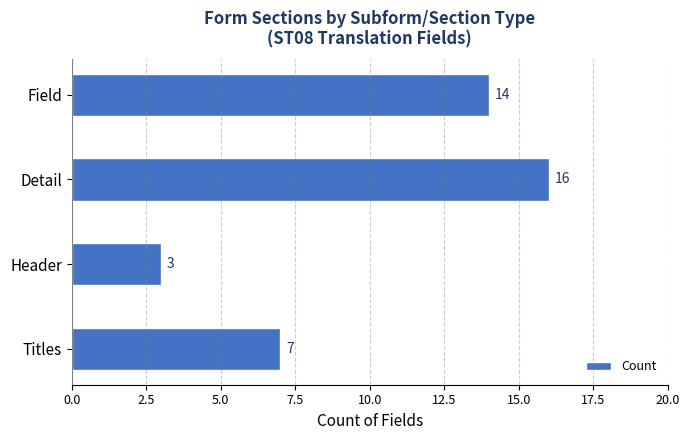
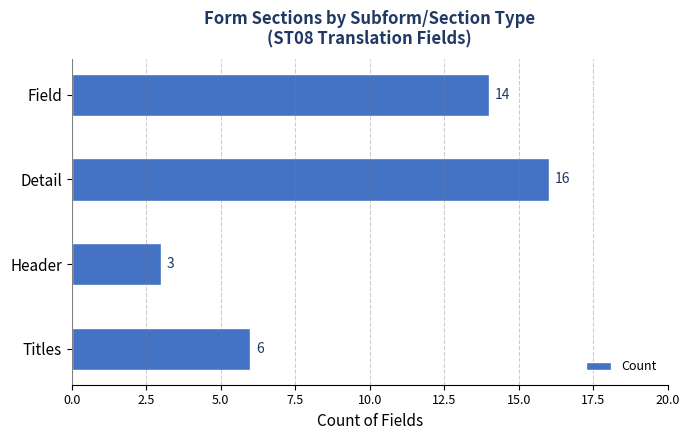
Titles: 7 -> 6
